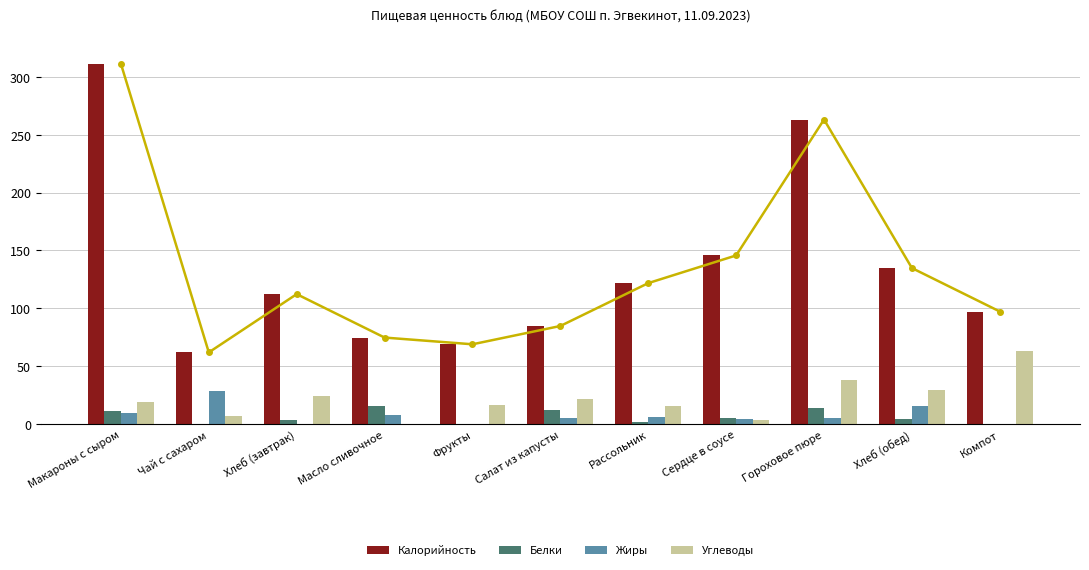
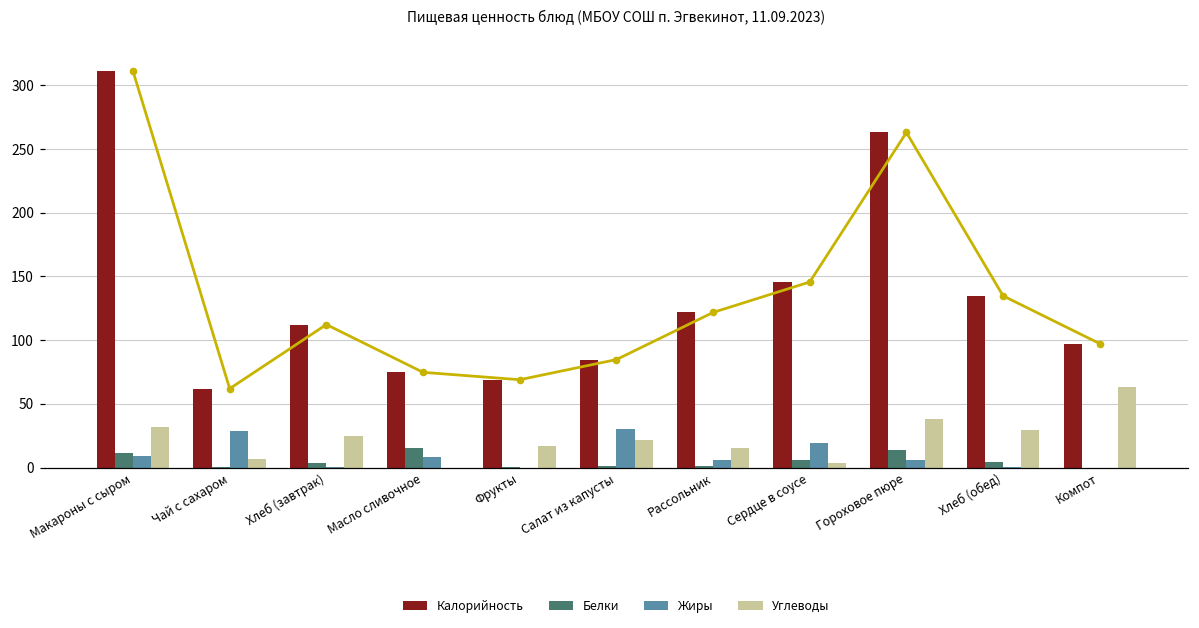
Углеводы, Макароны с сыром: 19 -> 32
Белки, Салат из капусты: 12 -> 1
Жиры, Салат из капусты: 5 -> 30
Жиры, Сердце в соусе: 4 -> 19
Жиры, Хлеб (обед): 16 -> 1
